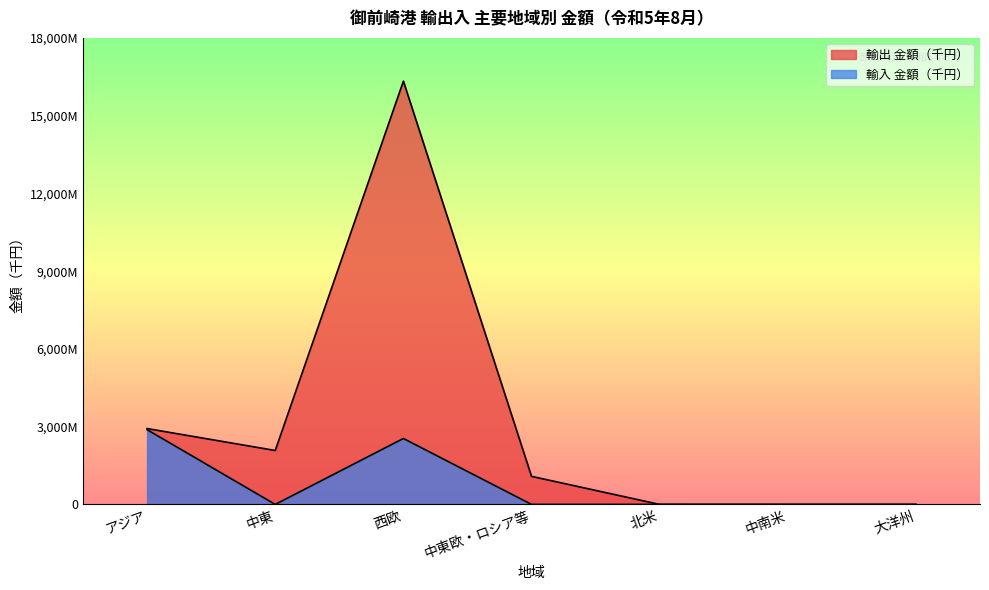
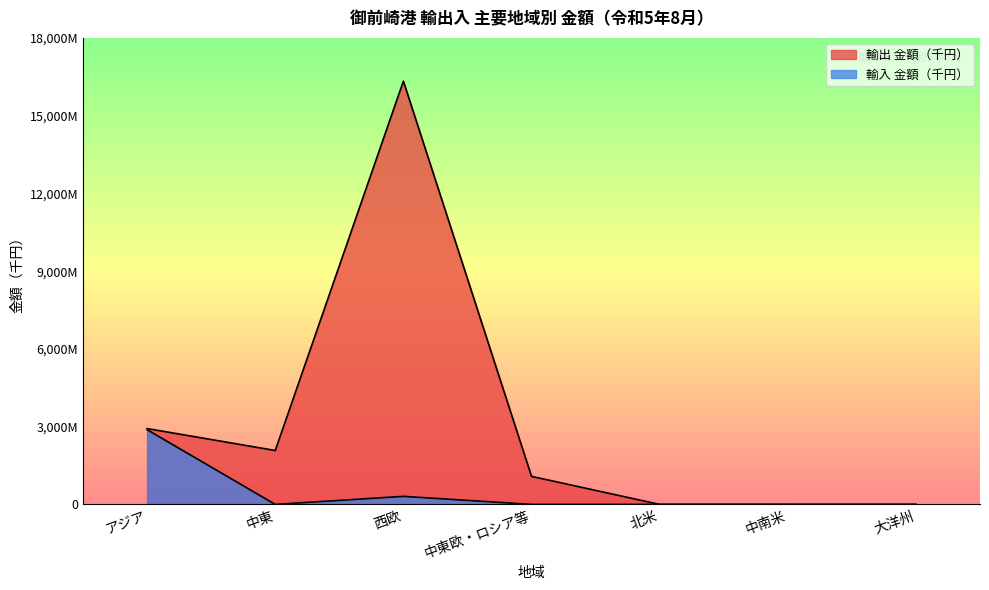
輸入 金額（千円）, 西欧: 2,500,000,000 -> 300,000,000
